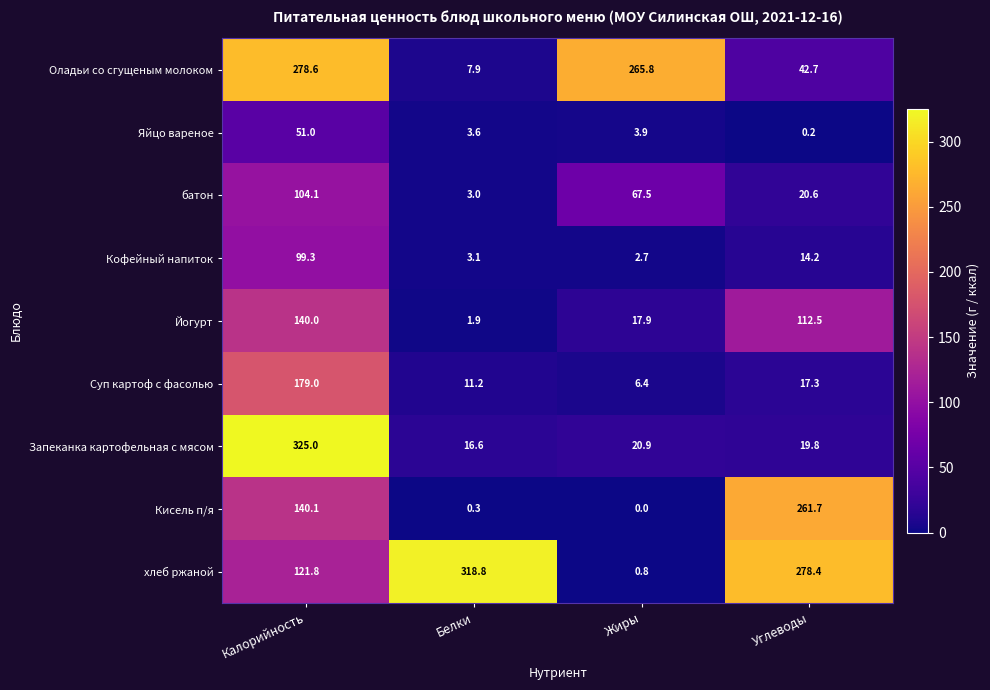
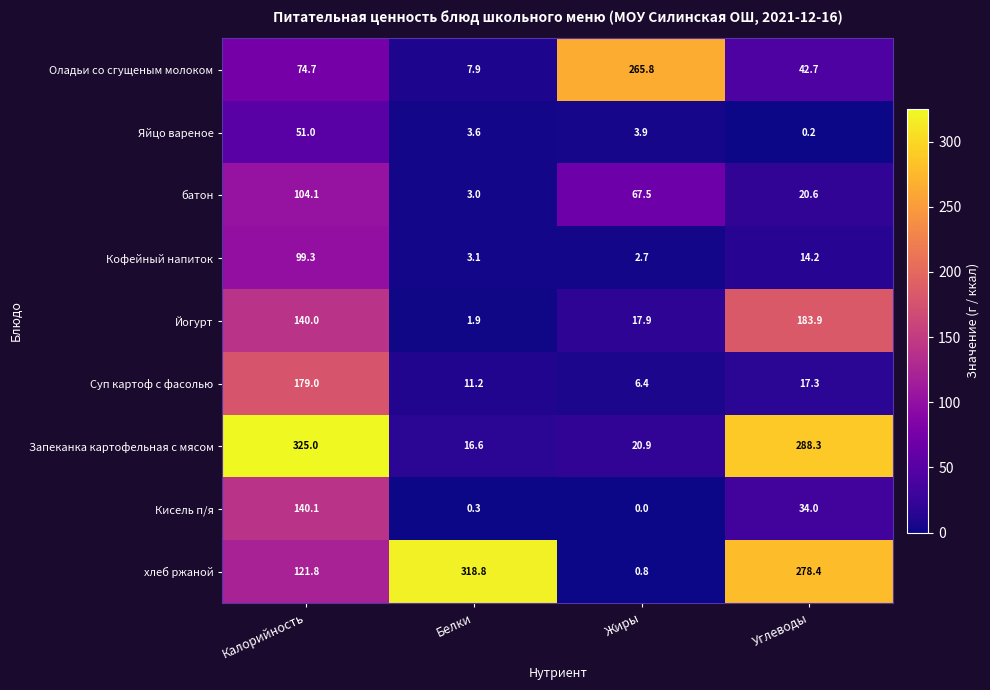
Оладьи со сгущеным молоком, Калорийность: 278.6 -> 74.7
Йогурт, Углеводы: 112.5 -> 183.9
Запеканка картофельная с мясом, Углеводы: 19.8 -> 288.3
Кисель п/я, Углеводы: 261.7 -> 34.0
